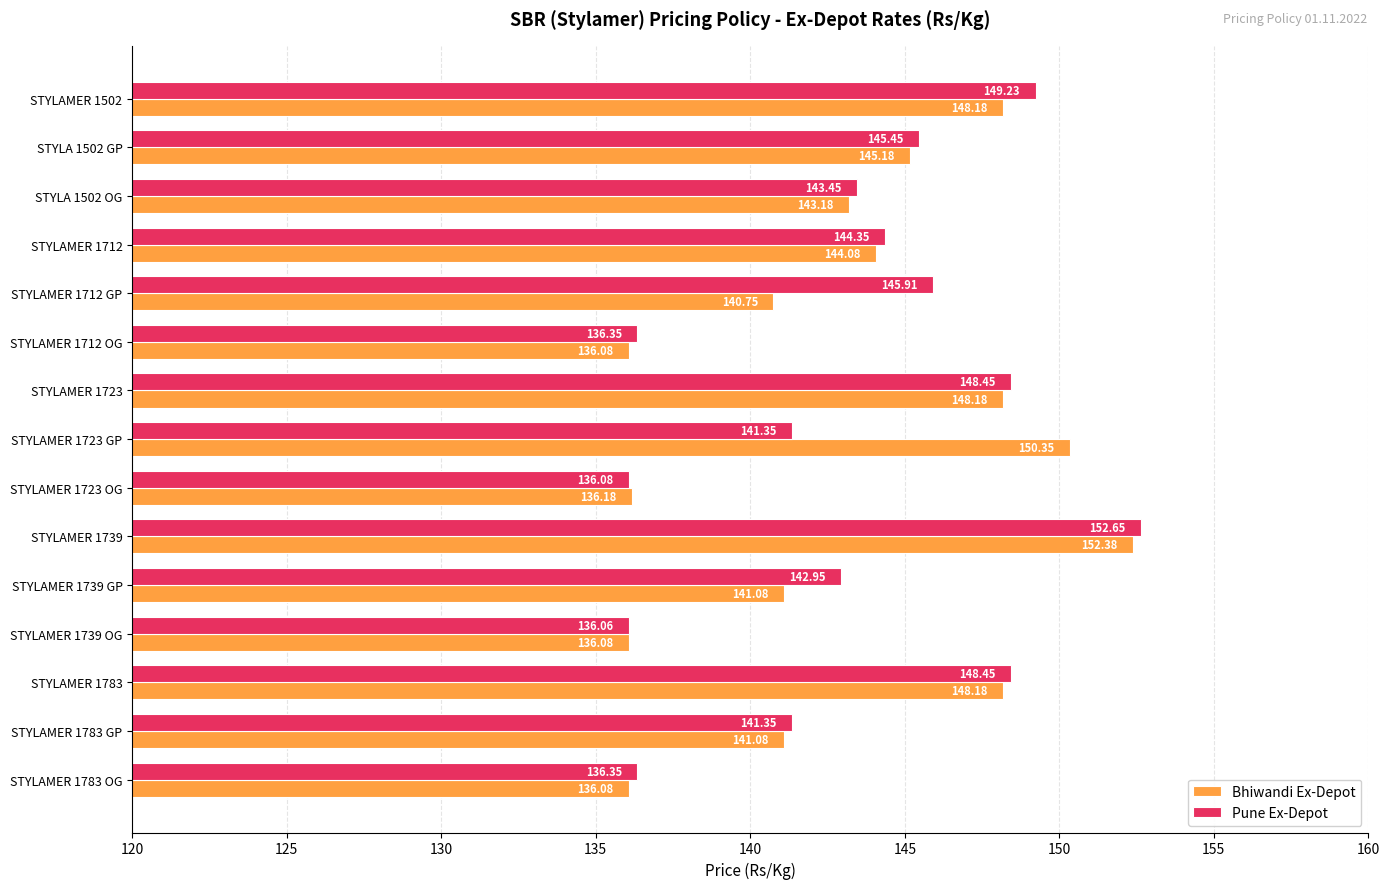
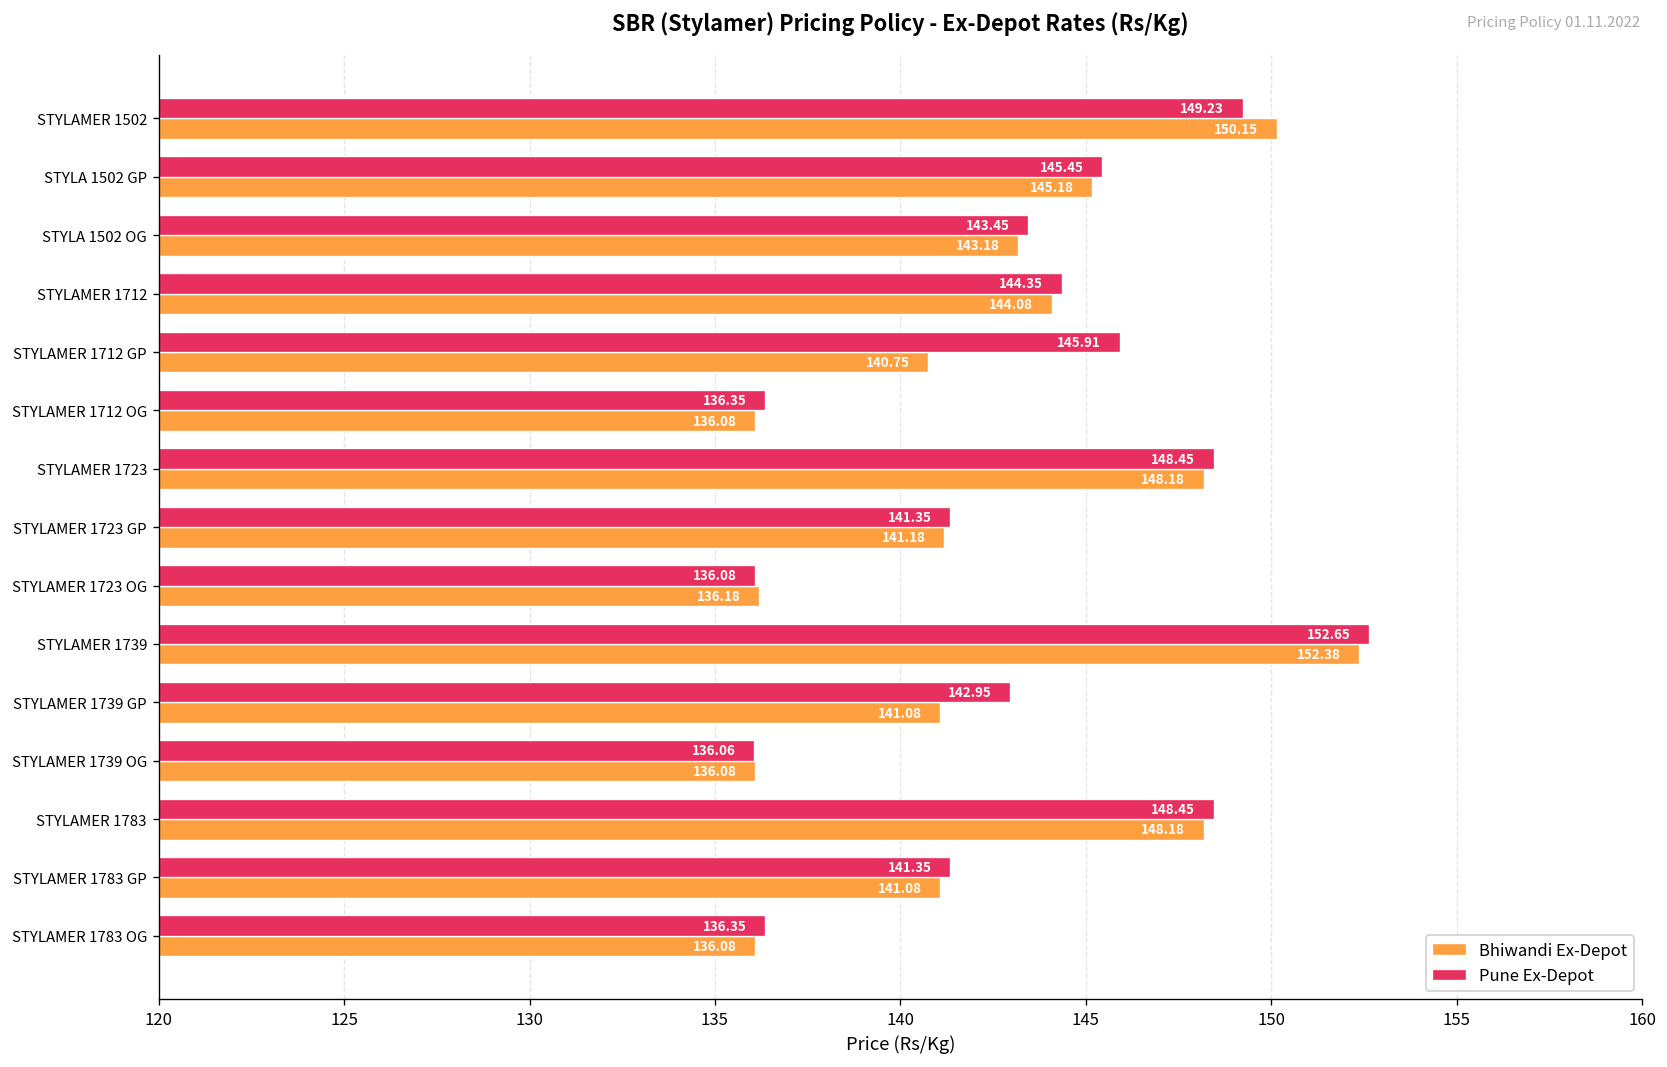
Bhiwandi Ex-Depot, STYLAMER 1502: 148.18 -> 150.15
Bhiwandi Ex-Depot, STYLAMER 1723 GP: 150.35 -> 141.18
